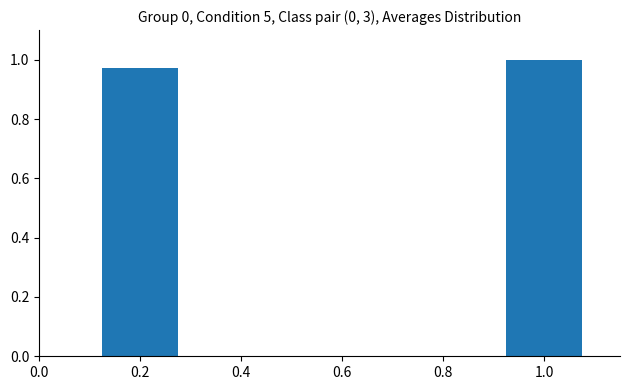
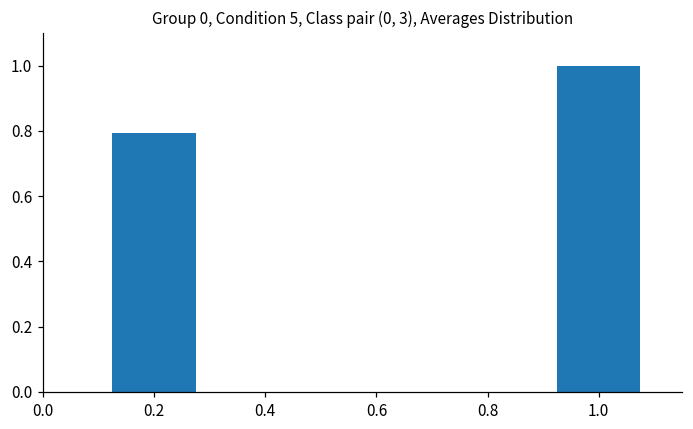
0.2: 0.97 -> 0.79
